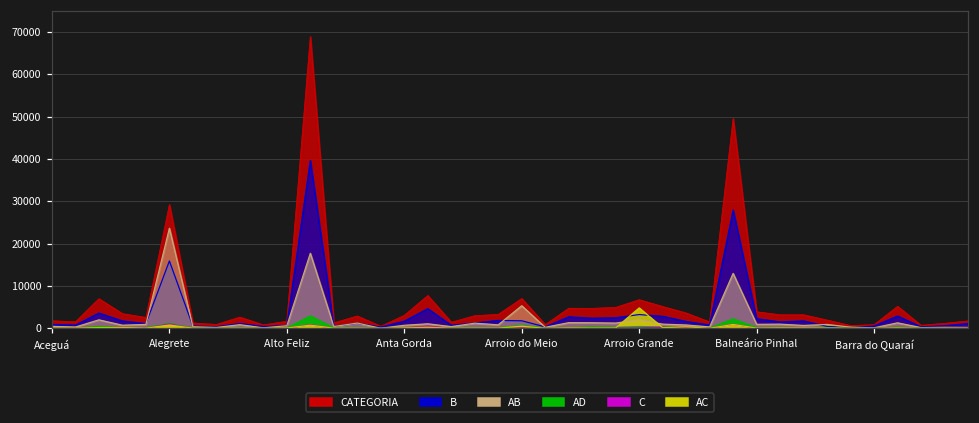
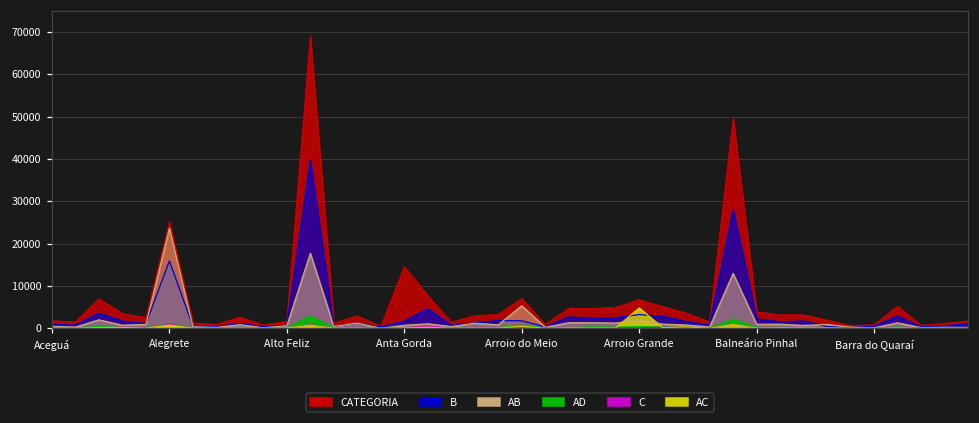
CATEGORIA, Alegrete: 29000 -> 25000
CATEGORIA, Anta Gorda: 3000 -> 15000
